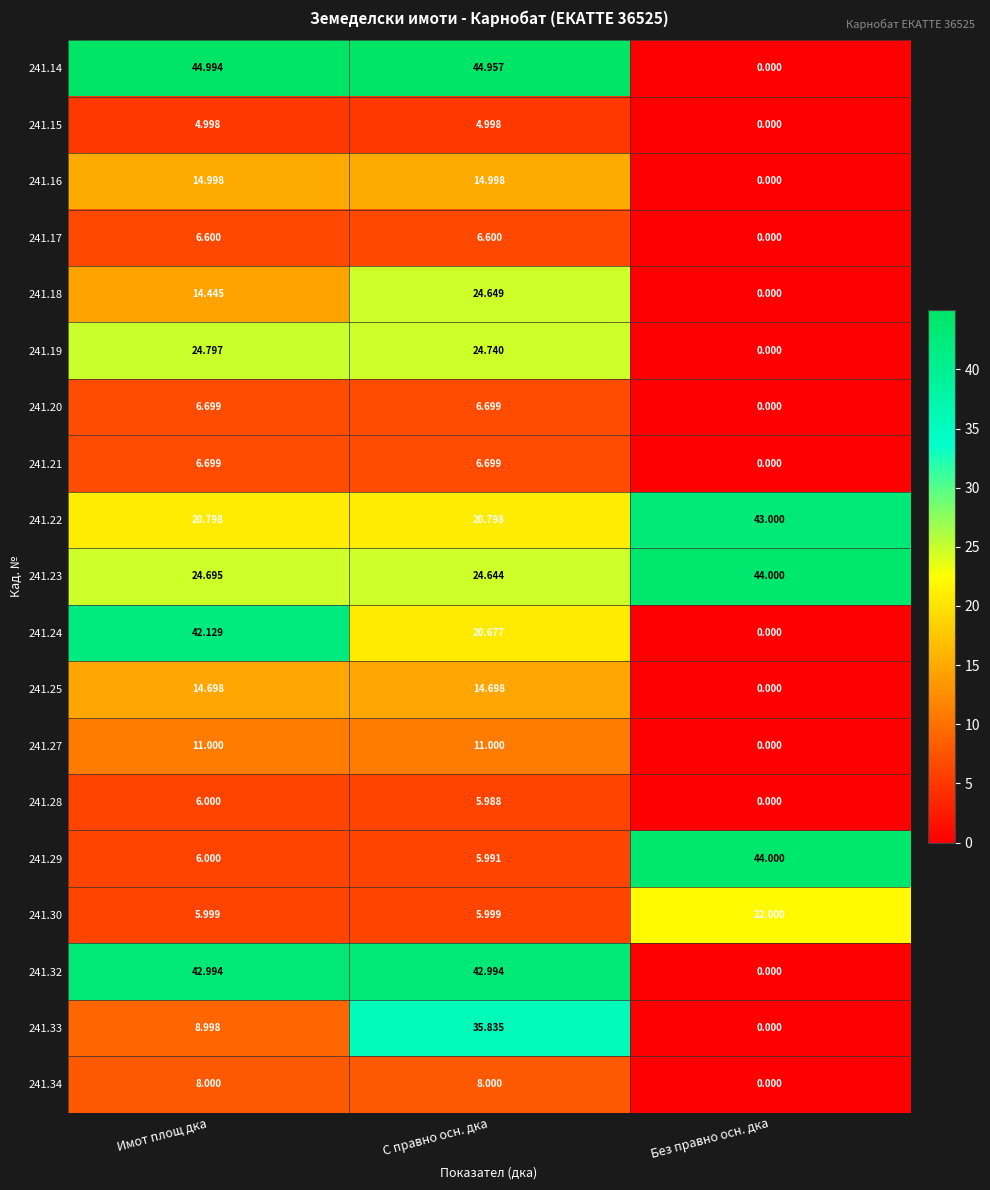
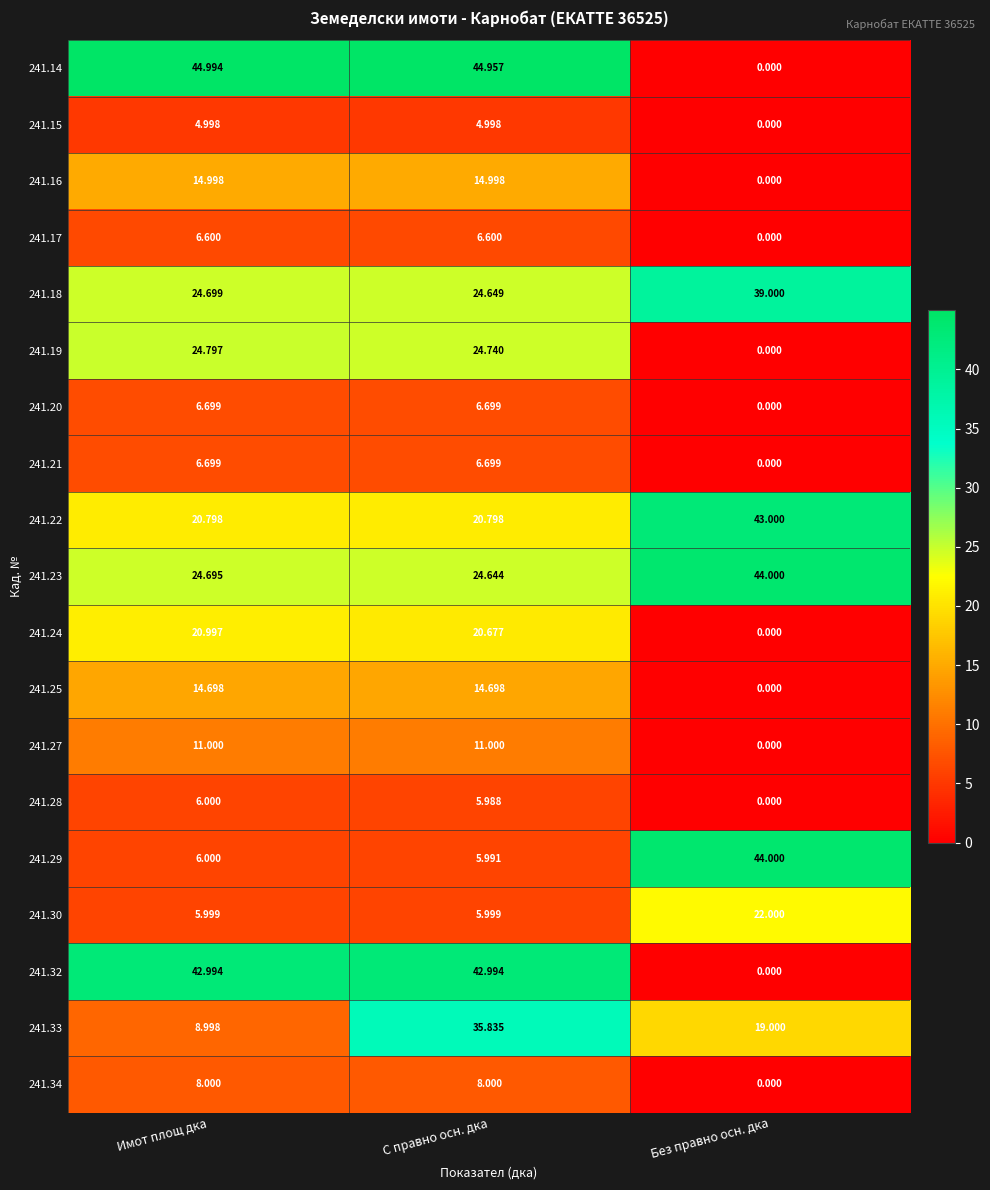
241.18, Имот площ дка: 14.445 -> 24.699
241.18, Без правно осн. дка: 0.000 -> 39.000
241.24, Имот площ дка: 42.129 -> 20.997
241.33, Без правно осн. дка: 0.000 -> 19.000
